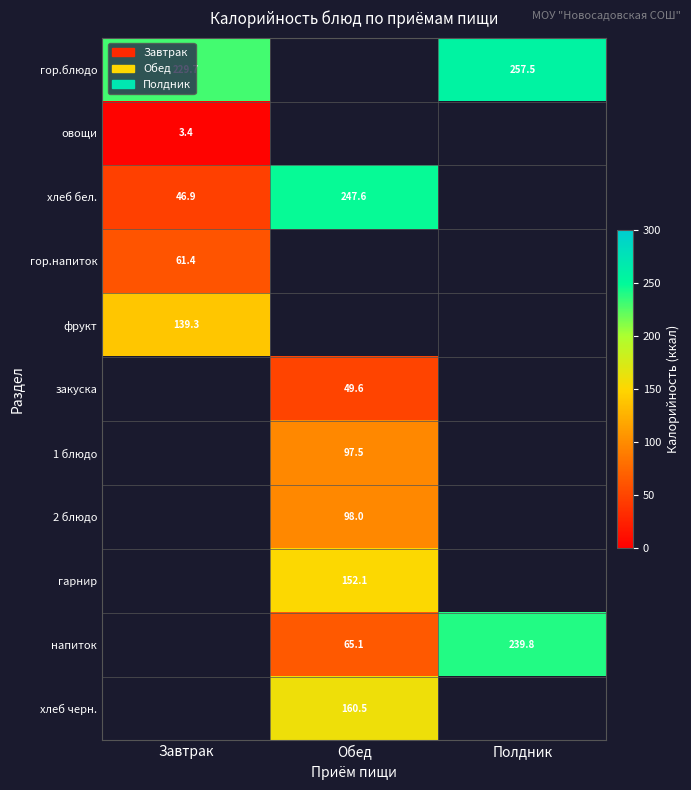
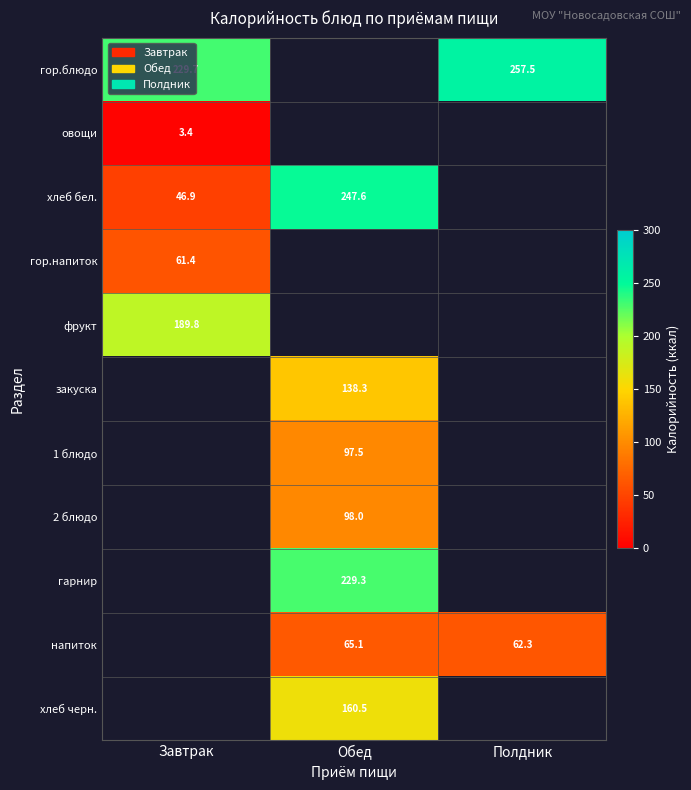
фрукт, Завтрак: 139.3 -> 189.8
закуска, Обед: 49.6 -> 138.3
гарнир, Обед: 152.1 -> 229.3
напиток, Полдник: 239.8 -> 62.3
